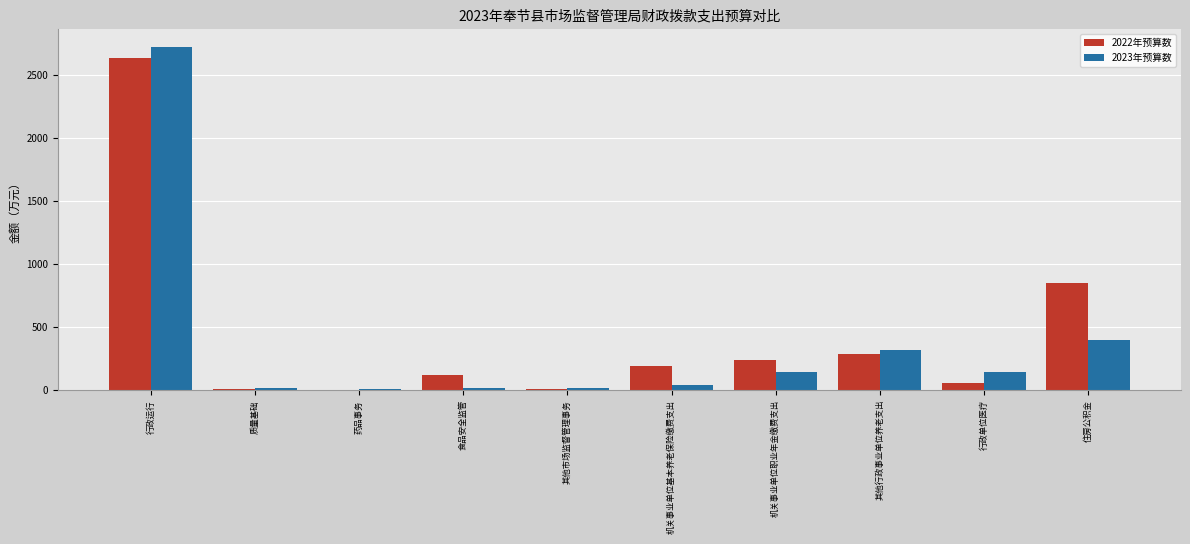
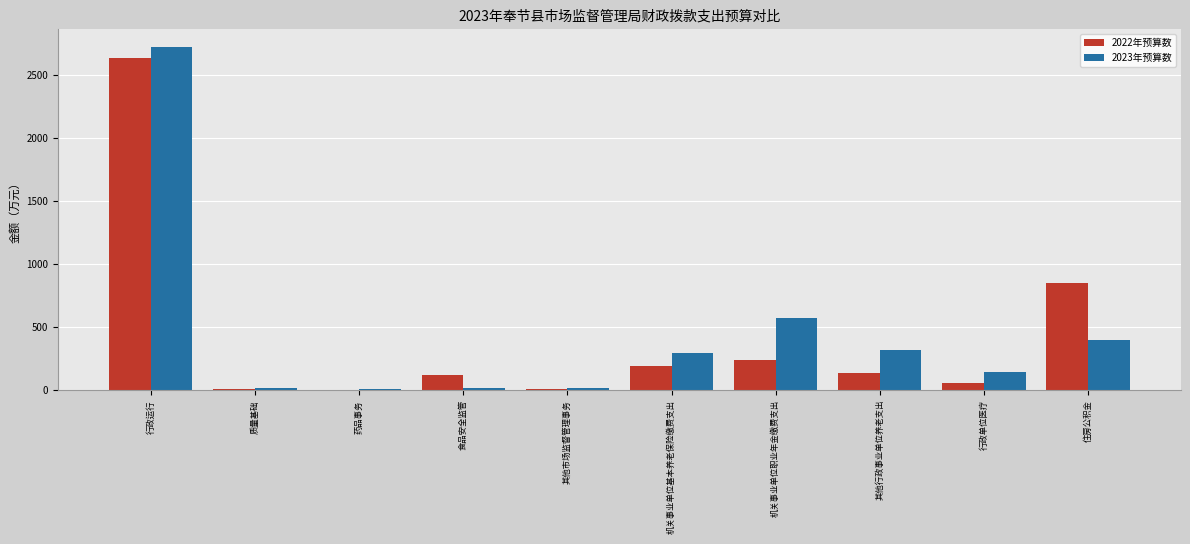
2023年预算数, 机关事业单位基本养老保险缴费支出: 40 -> 290
2023年预算数, 机关事业单位职业年金缴费支出: 150 -> 570
2022年预算数, 其他行政事业单位养老支出: 290 -> 140
